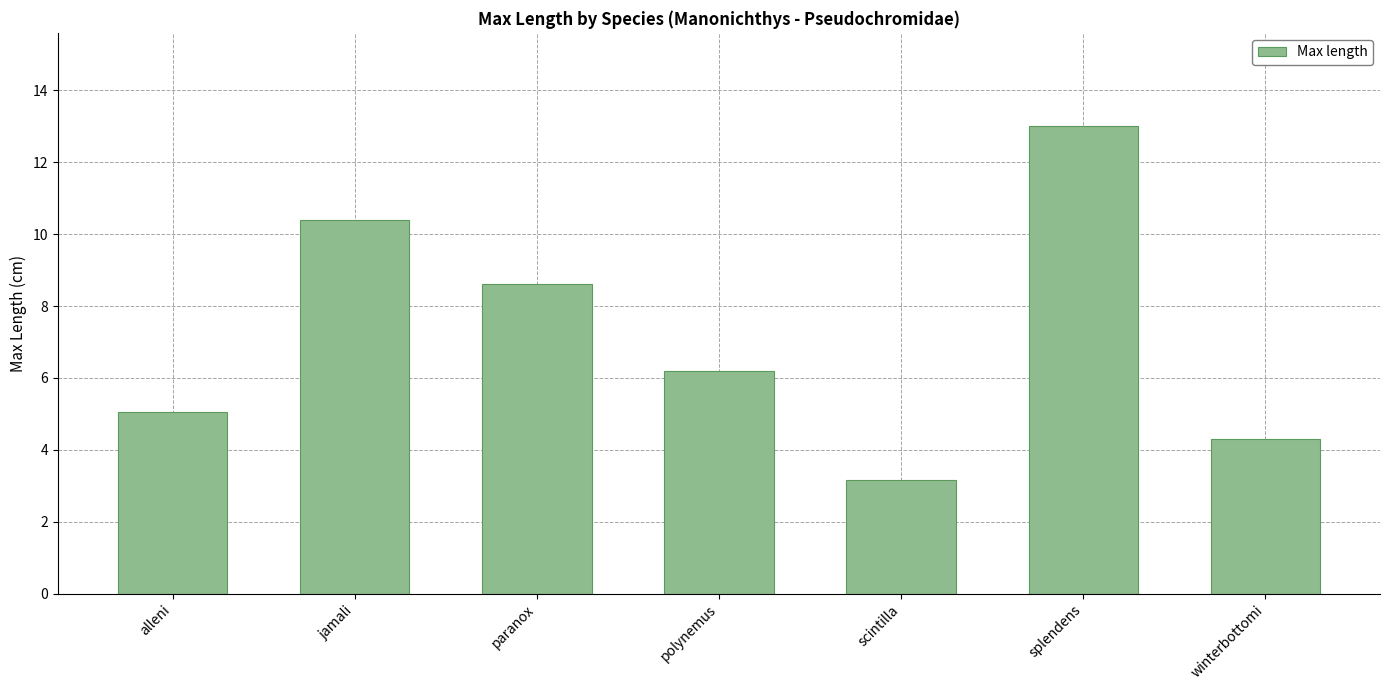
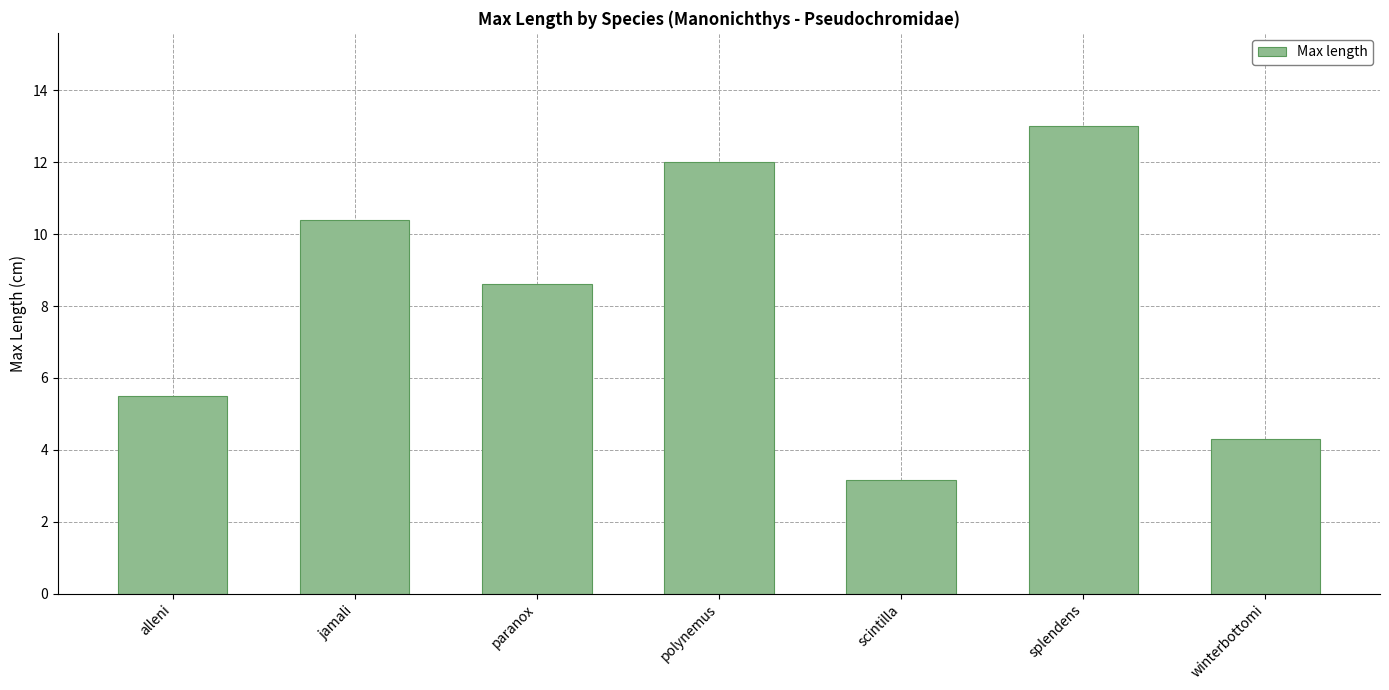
alleni: 5.1 -> 5.5
polynemus: 6.2 -> 12.0
